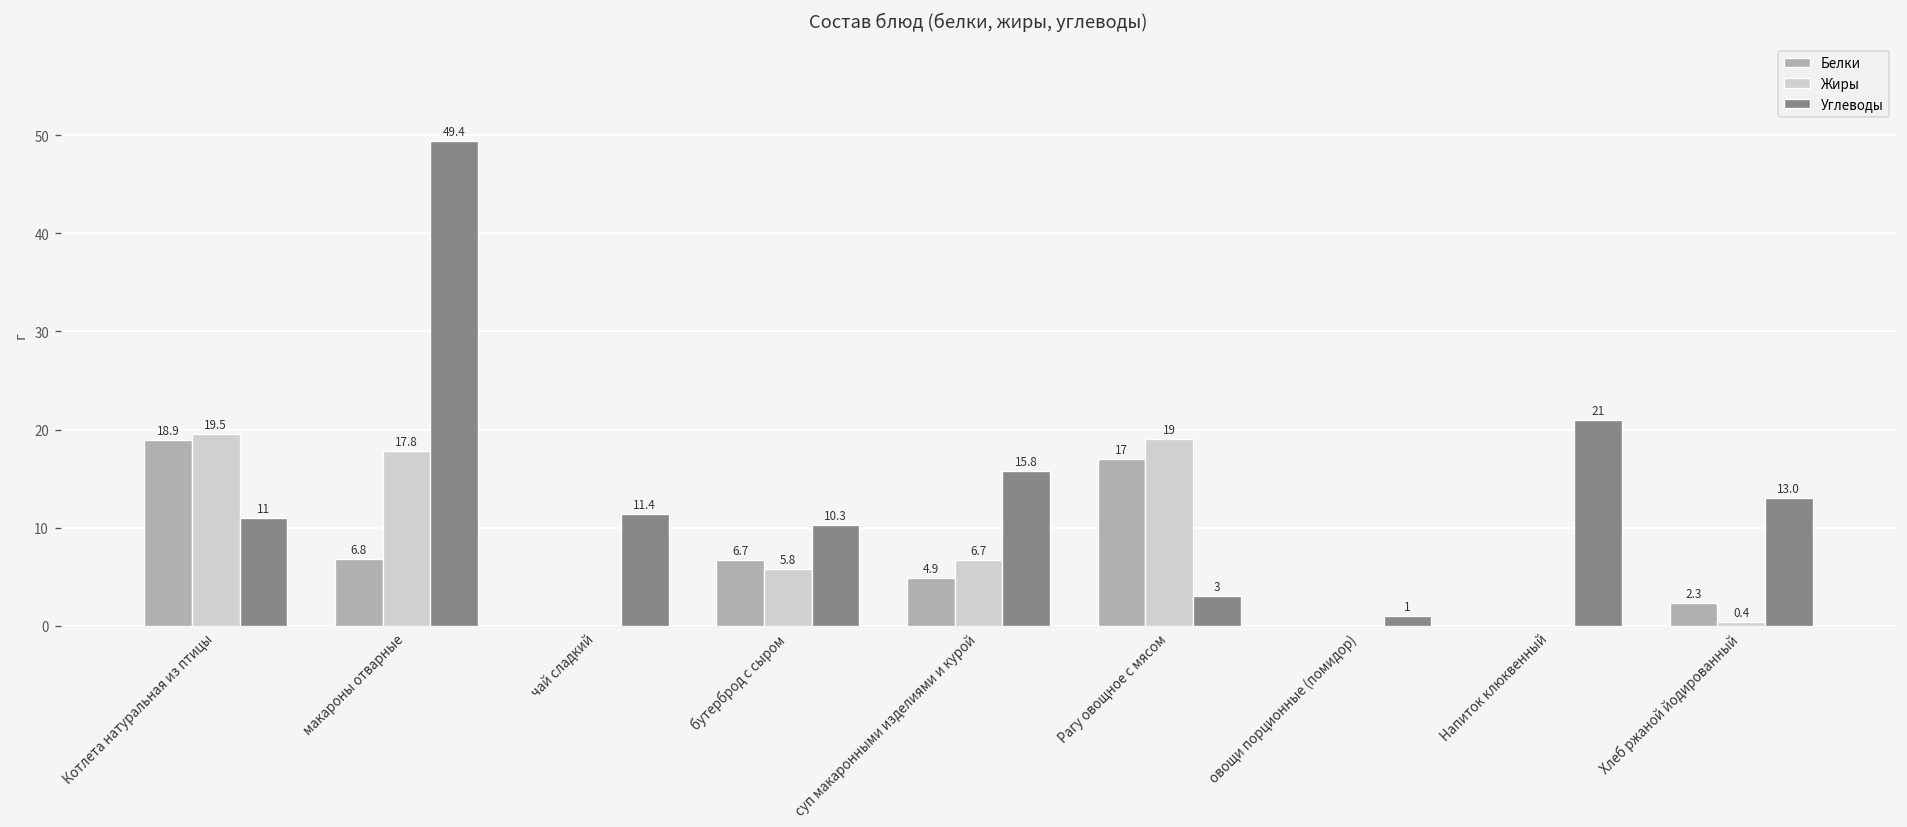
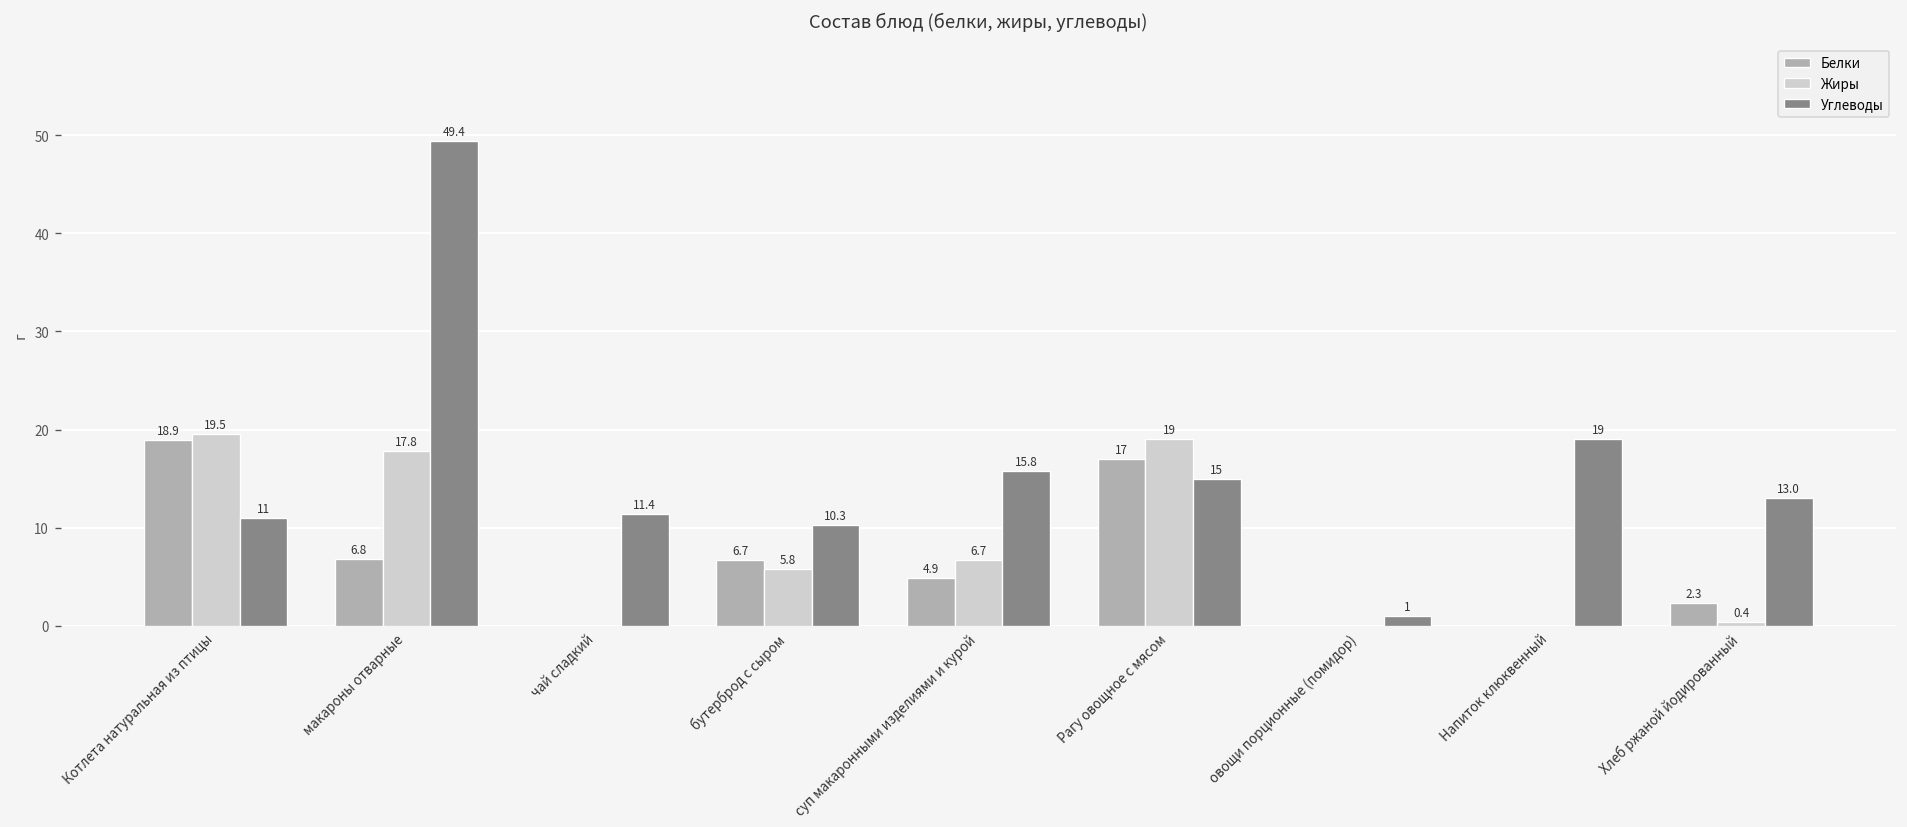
Углеводы, Рагу овощное с мясом: 3 -> 15
Углеводы, Напиток клюквенный: 21 -> 19
